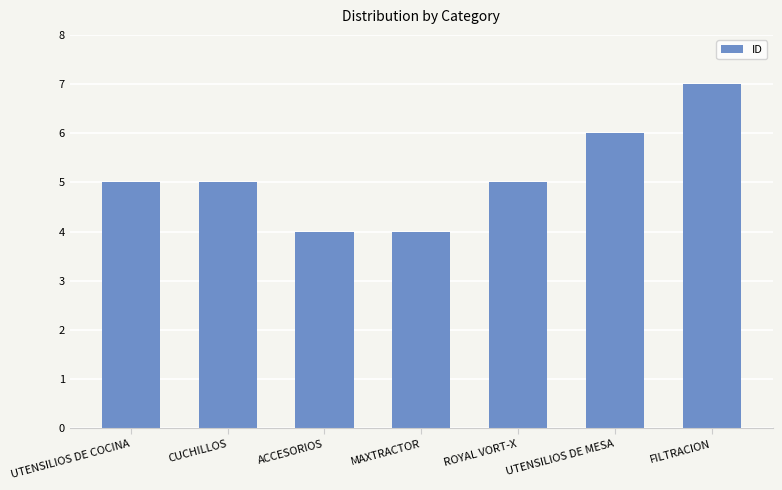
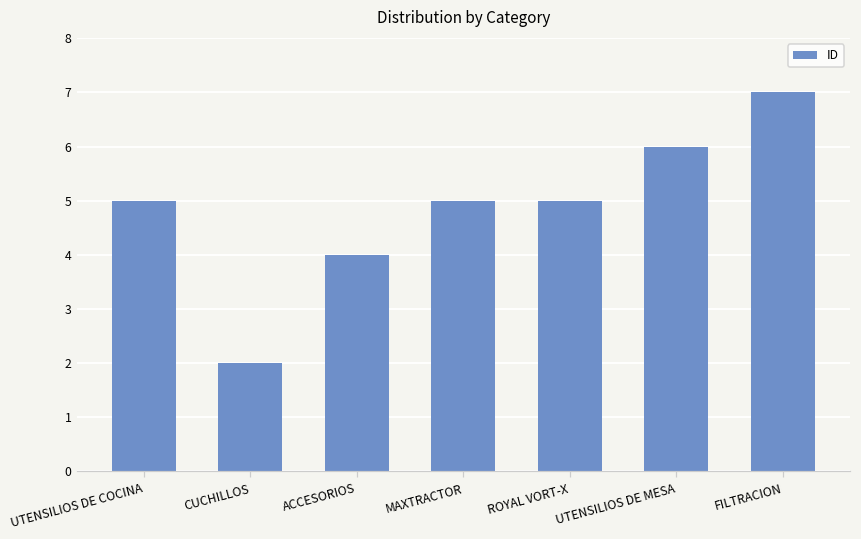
CUCHILLOS: 5 -> 2
MAXTRACTOR: 4 -> 5
